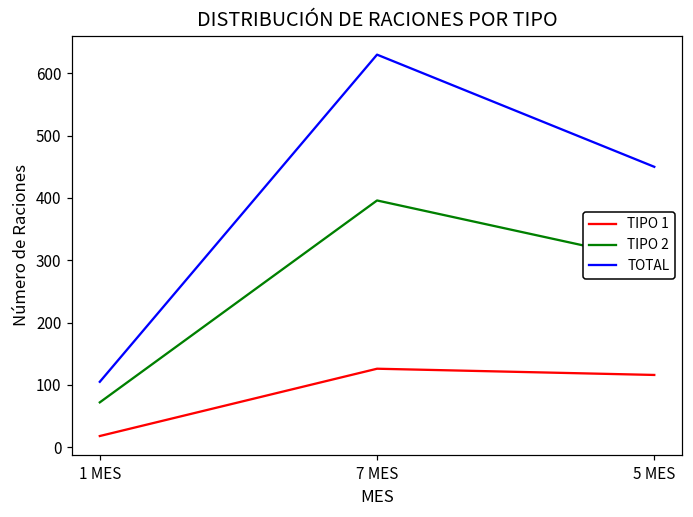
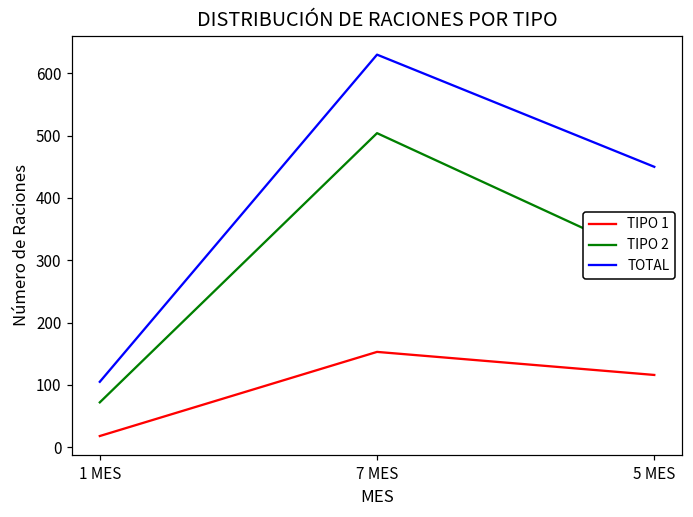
TIPO 1, 7 MES: 130 -> 150
TIPO 2, 7 MES: 400 -> 500
